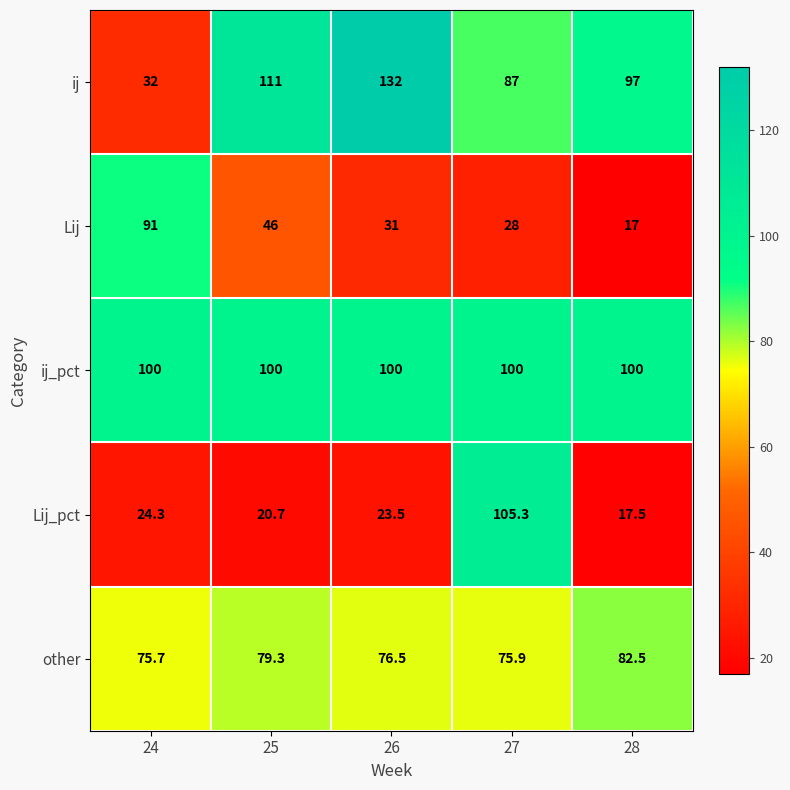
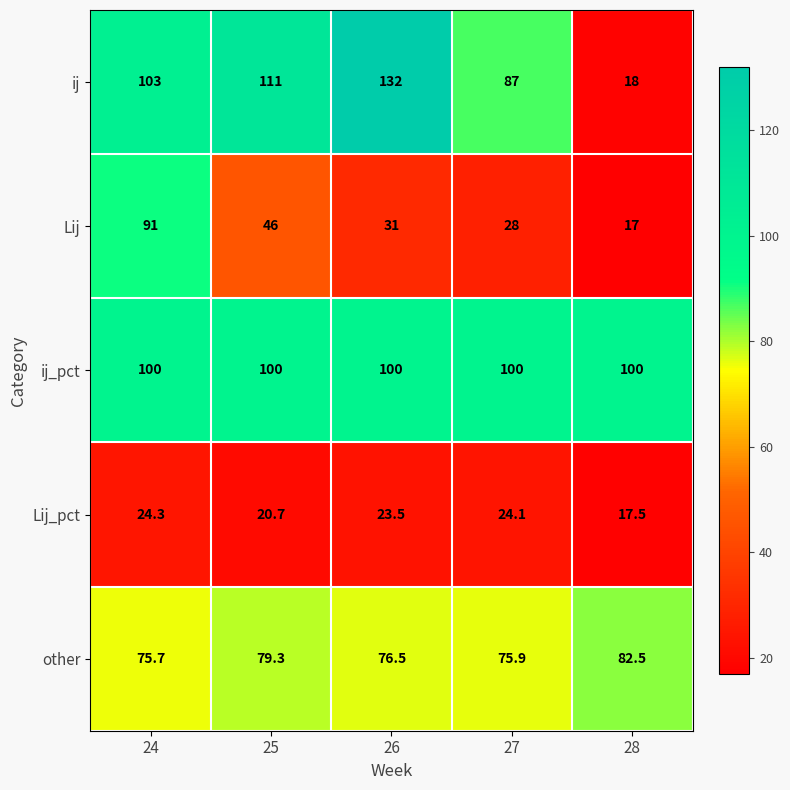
ij, 24: 32 -> 103
ij, 28: 97 -> 18
Lij_pct, 27: 105.3 -> 24.1
